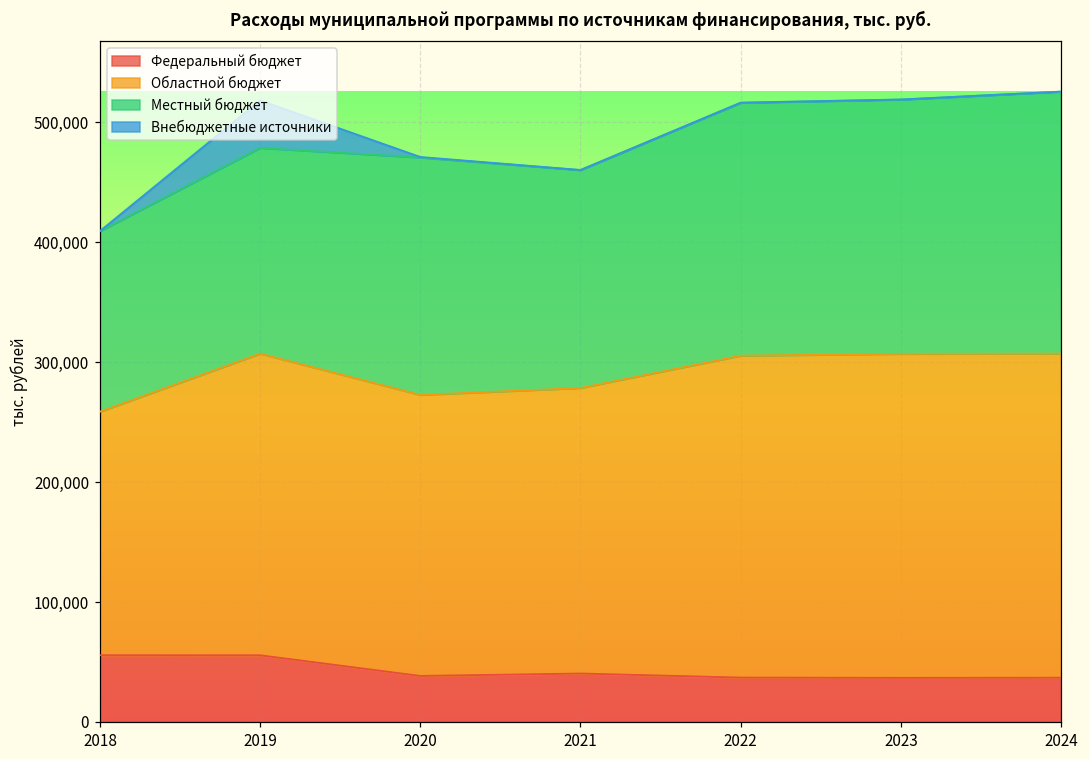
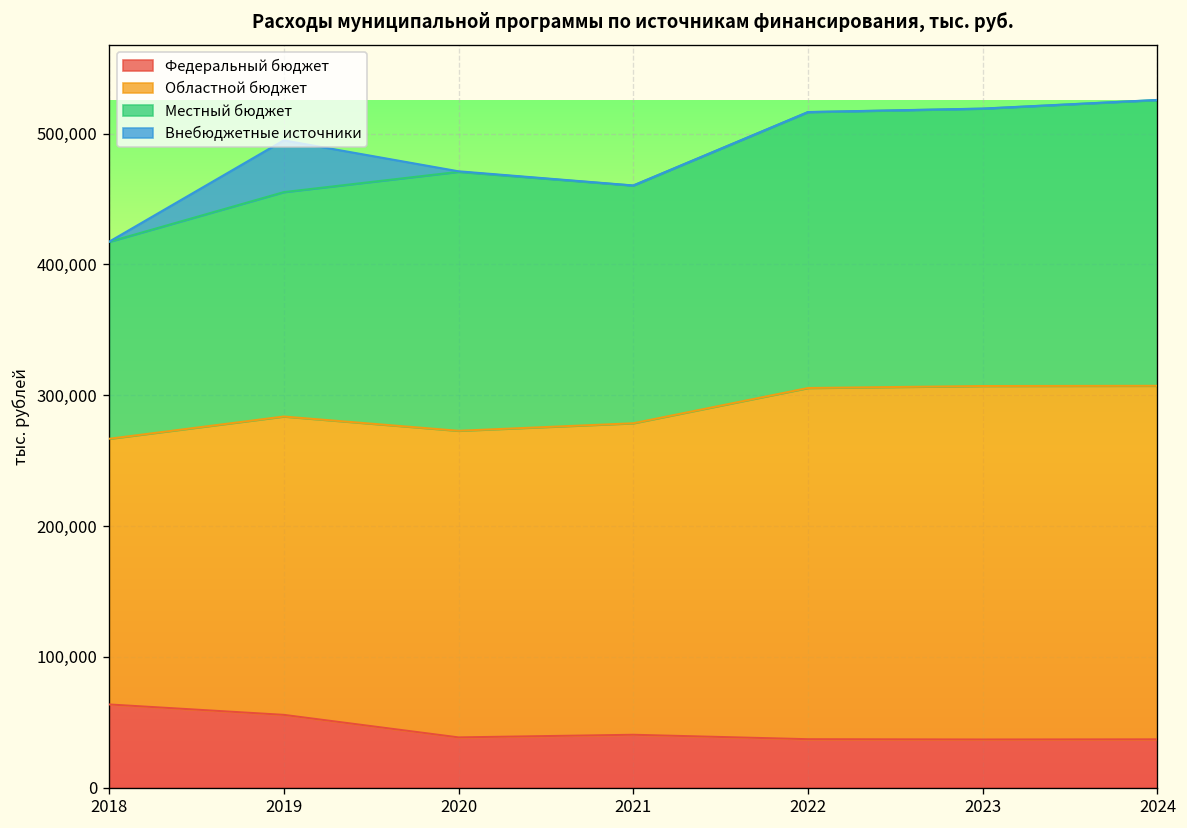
Федеральный бюджет, 2018: 56,000 -> 64,000
Областной бюджет, 2019: 252,000 -> 228,000
